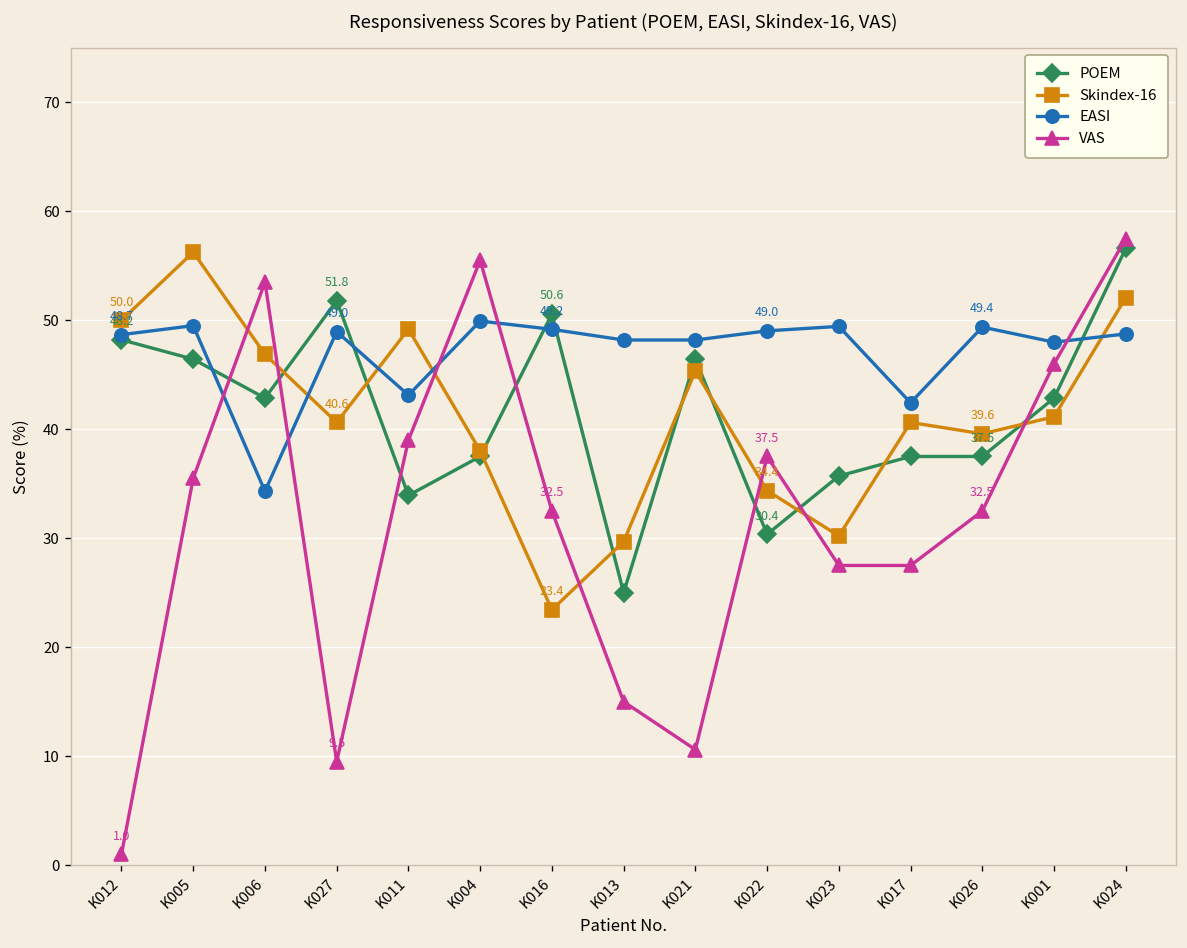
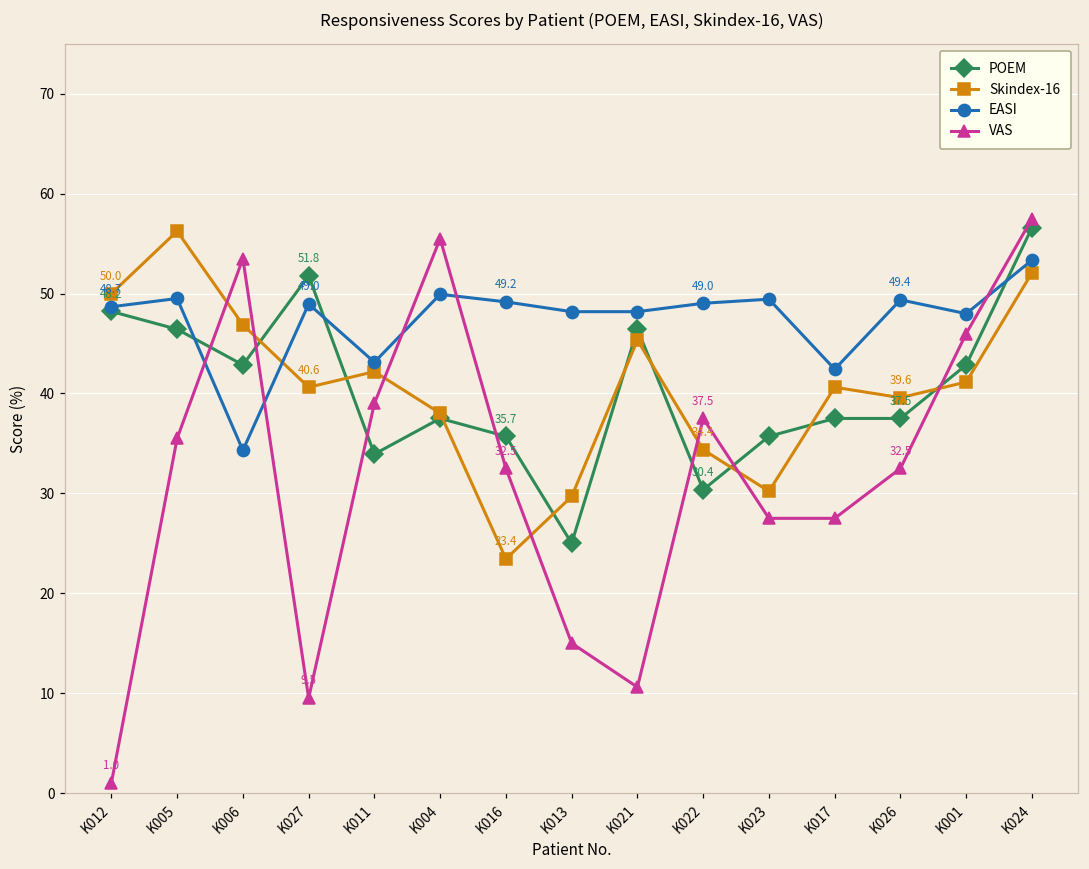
Skindex-16, K011: 49 -> 42
POEM, K016: 50.6 -> 35.7
EASI, K024: 49 -> 53
